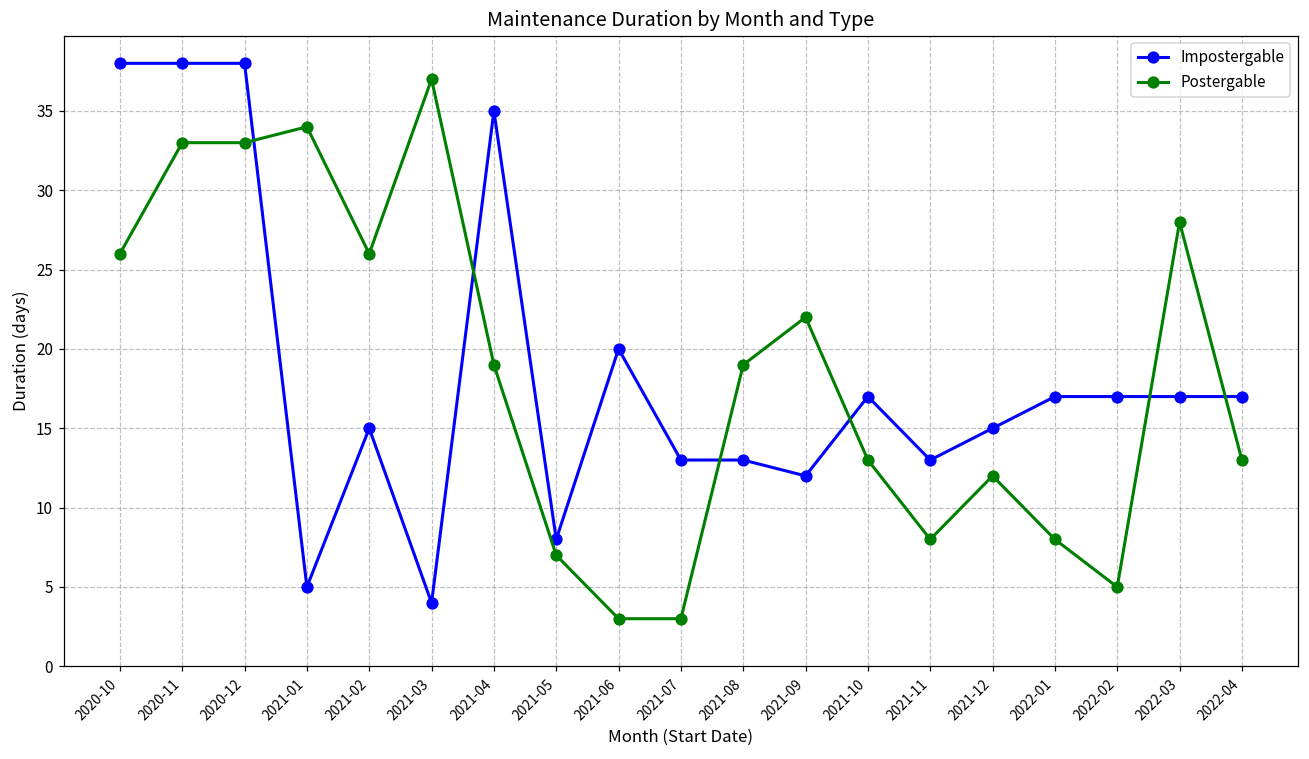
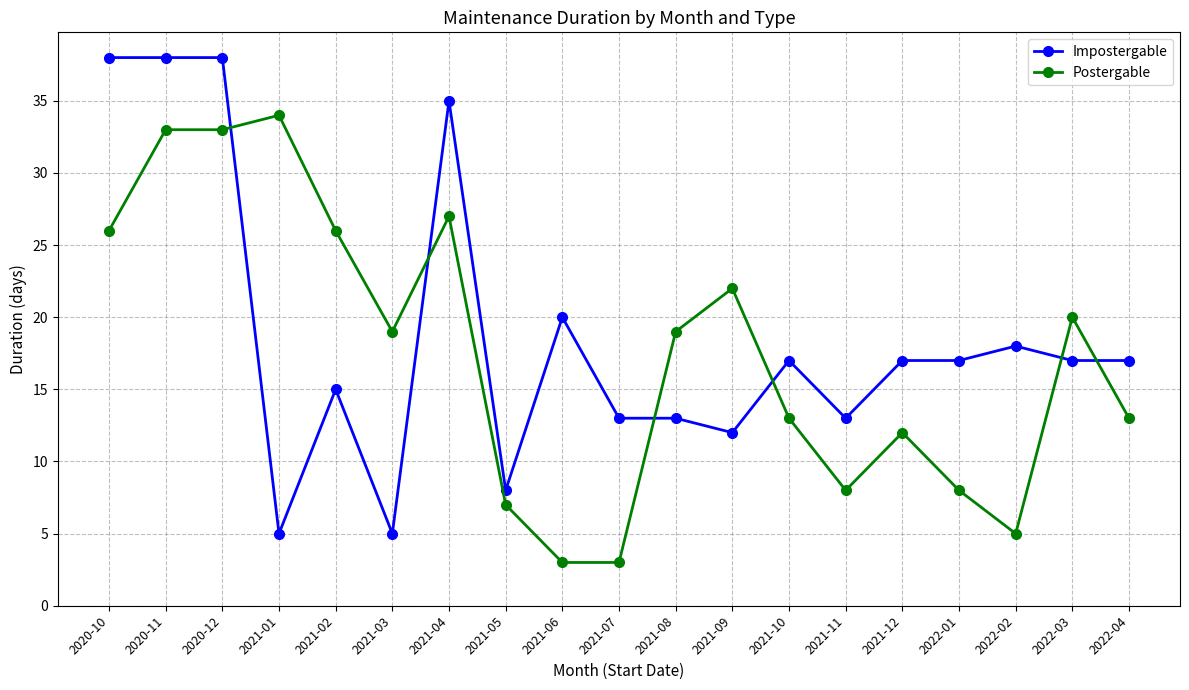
Impostergable, 2021-03: 4 -> 5
Postergable, 2021-03: 37 -> 19
Postergable, 2021-04: 19 -> 27
Impostergable, 2021-12: 15 -> 17
Impostergable, 2022-02: 17 -> 18
Postergable, 2022-03: 28 -> 20
